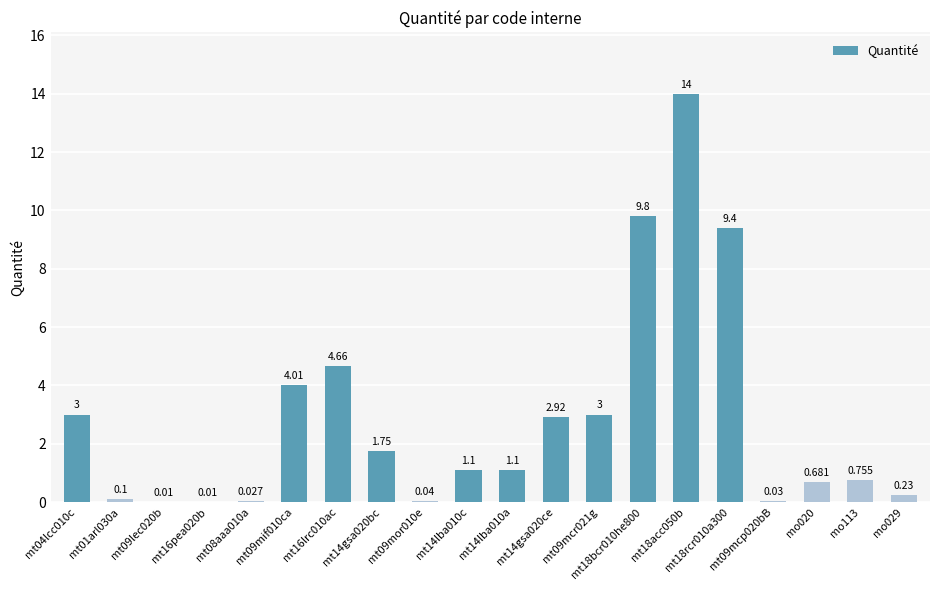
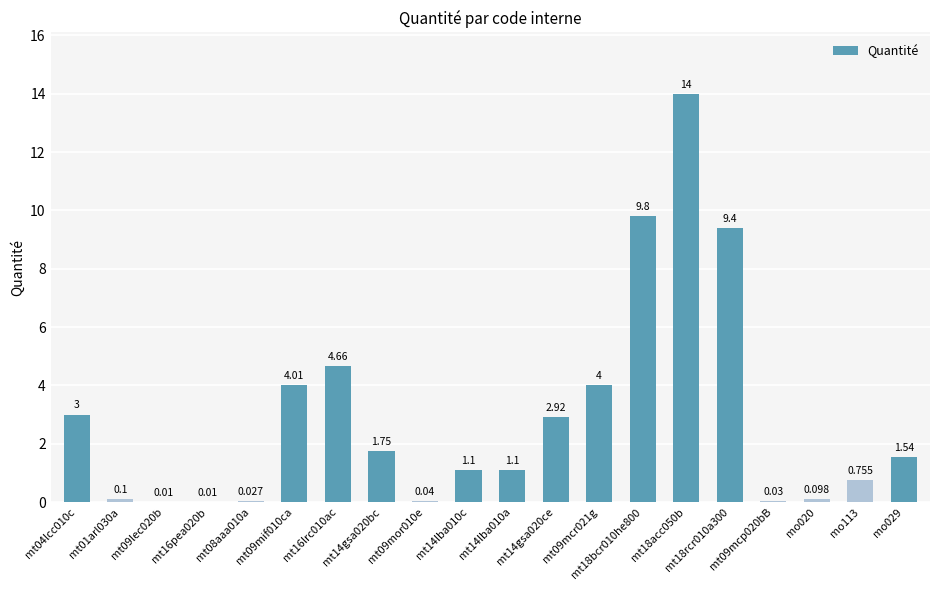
mt09mcr021g: 3 -> 4
mo020: 0.681 -> 0.098
mo029: 0.23 -> 1.54
